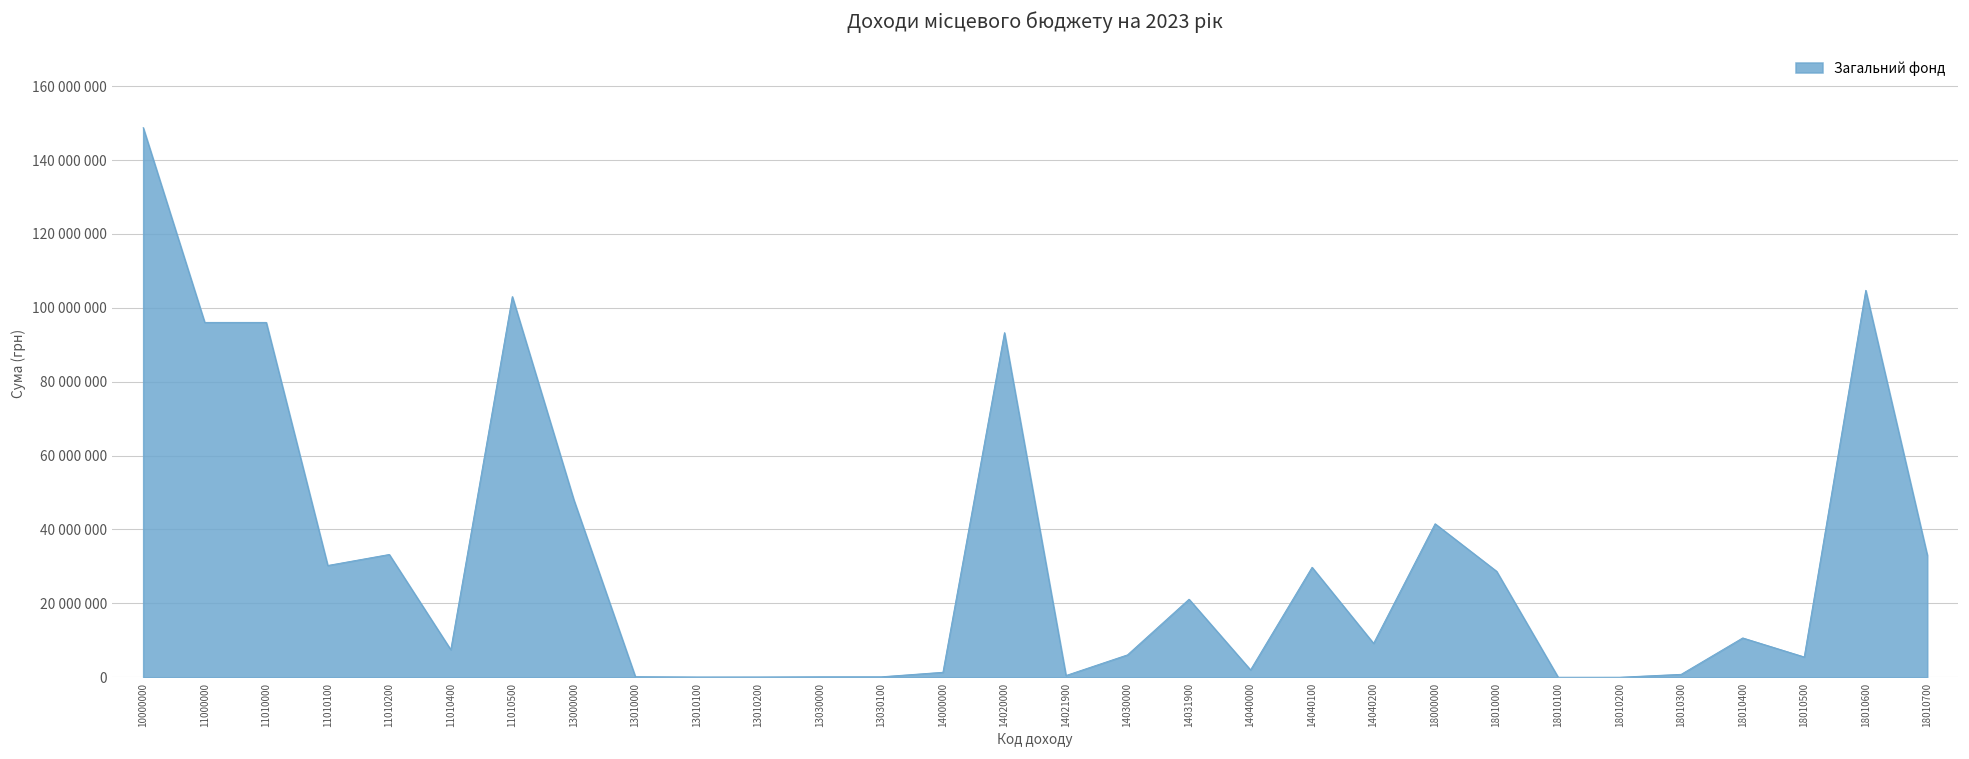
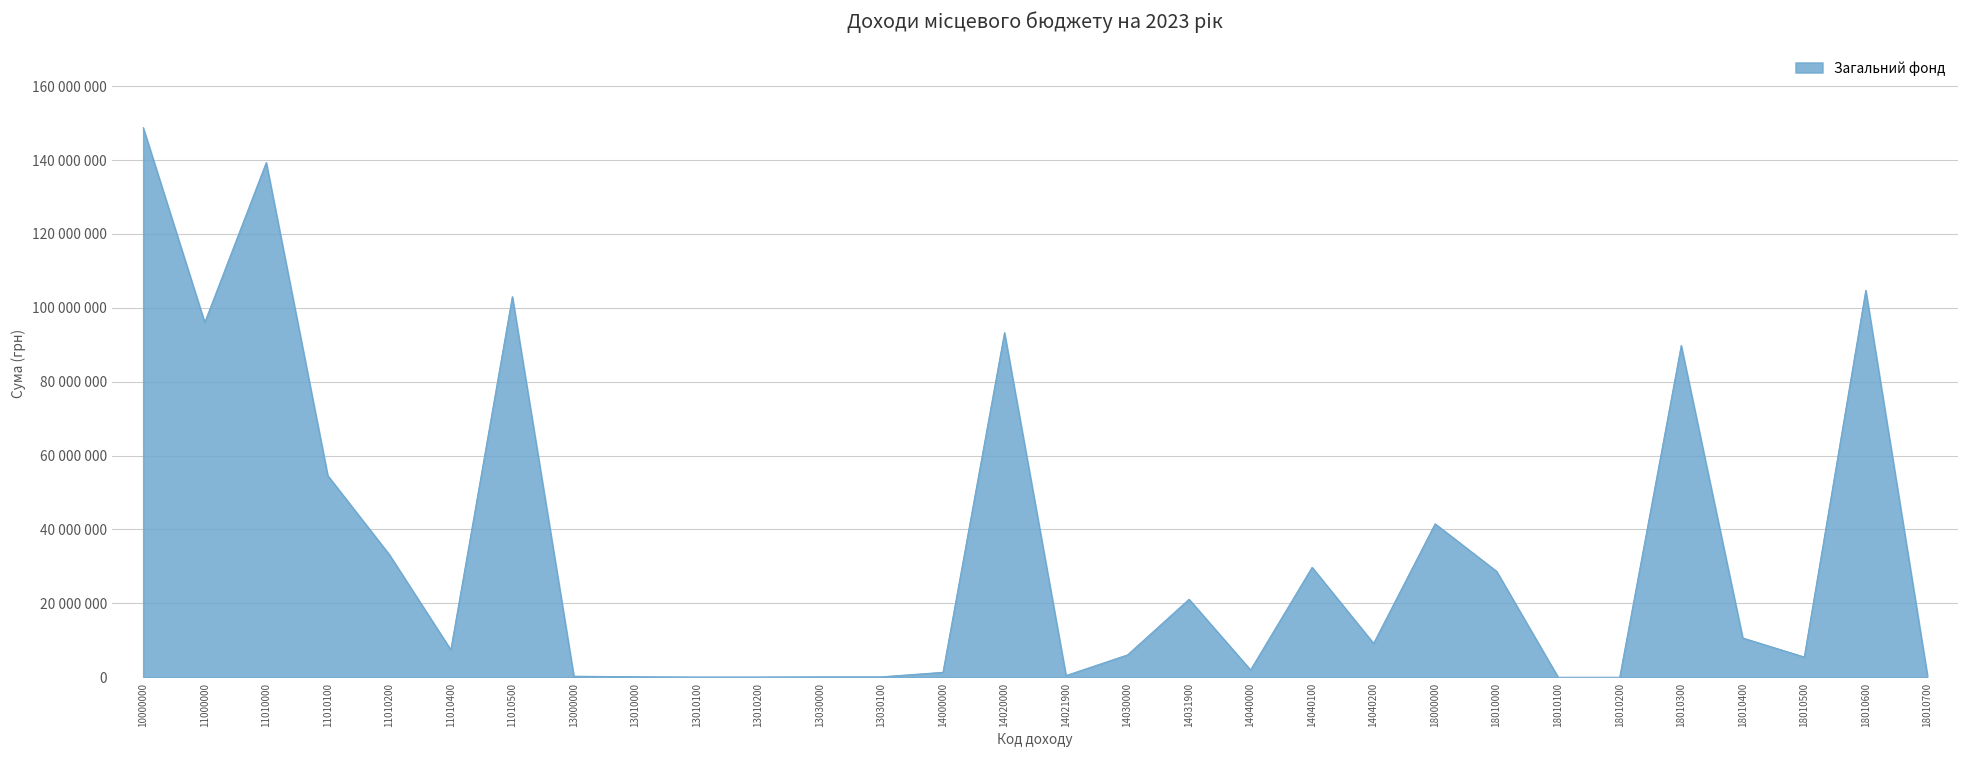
11010000: 96000000 -> 139000000
11010100: 30000000 -> 55000000
13000000: 48000000 -> 0
18010300: 1000000 -> 90000000
18010700: 33000000 -> 1000000
